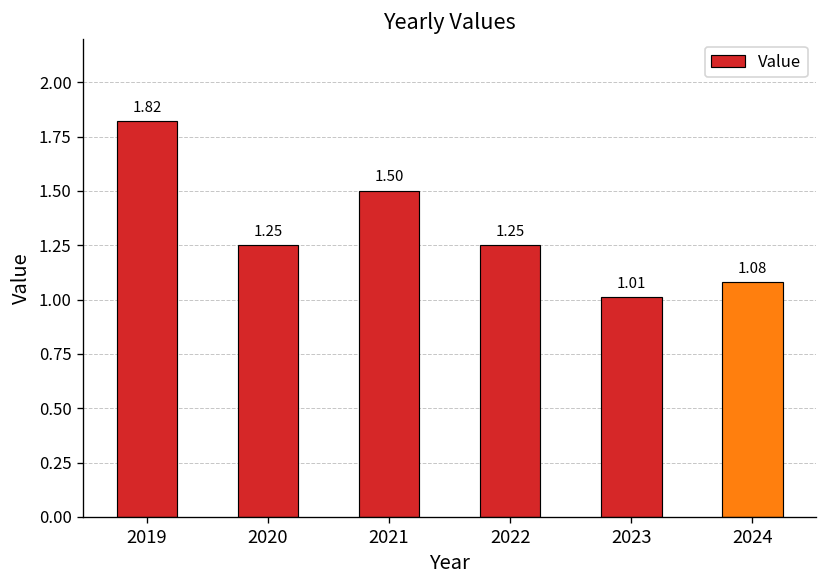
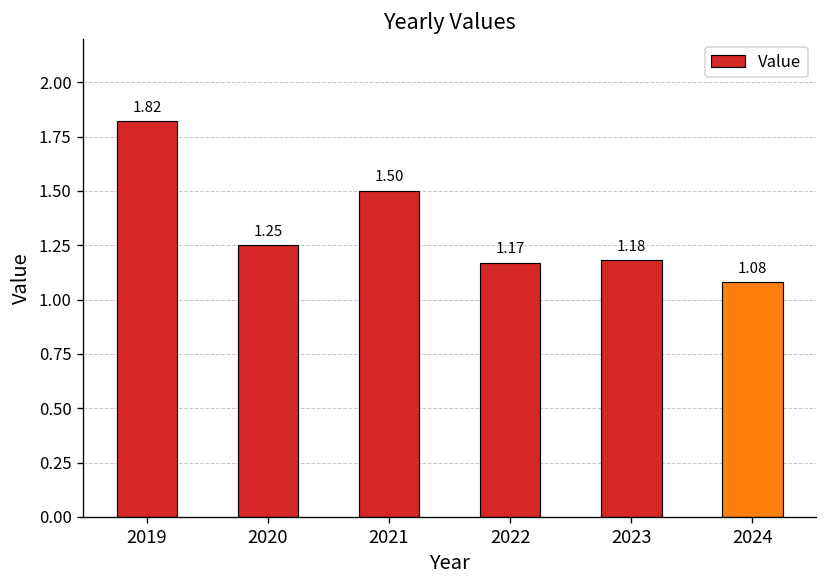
2022: 1.25 -> 1.17
2023: 1.01 -> 1.18
